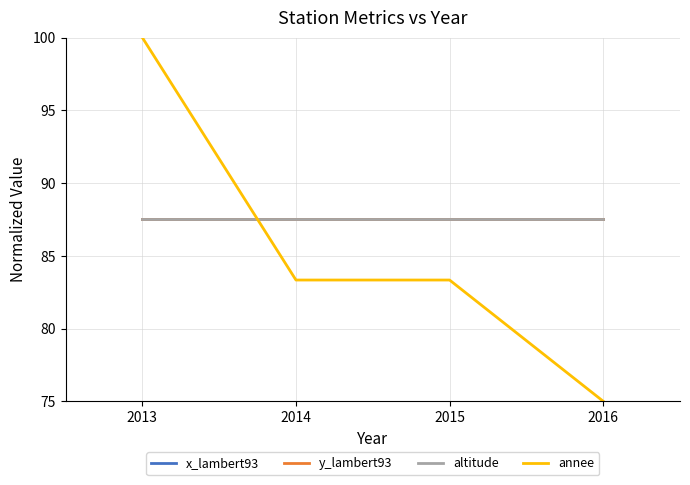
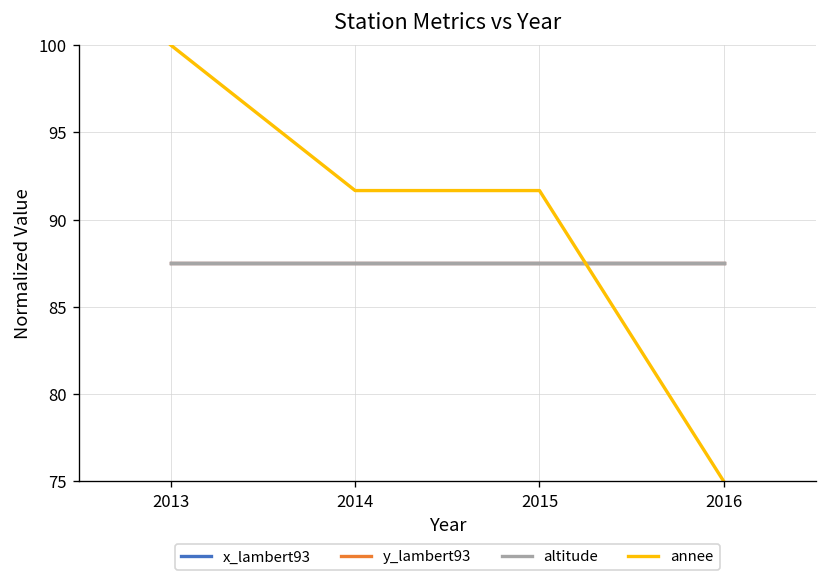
annee, 2014: 83.3 -> 91.7
annee, 2015: 83.3 -> 91.7
